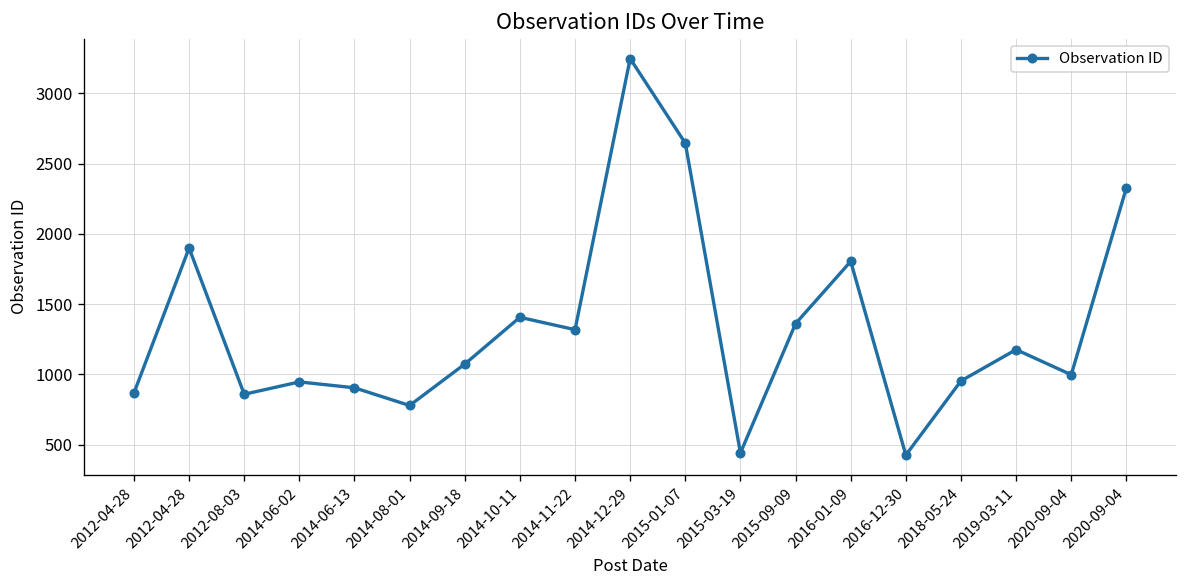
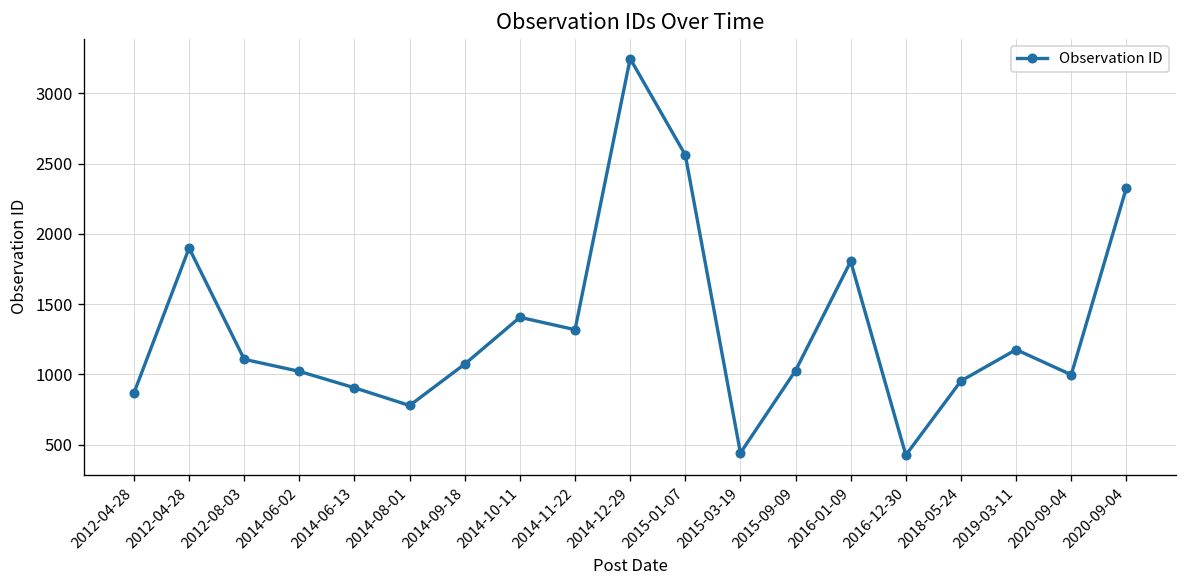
2012-08-03: 860 -> 1110
2014-06-02: 950 -> 1020
2015-01-07: 2650 -> 2560
2015-09-09: 1360 -> 1030
